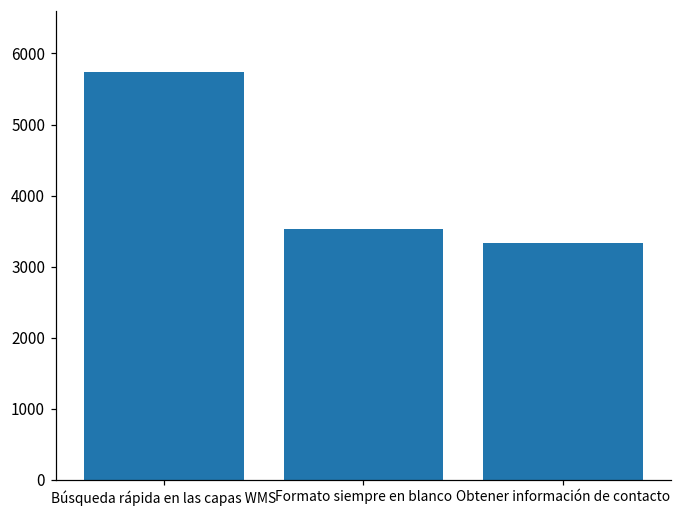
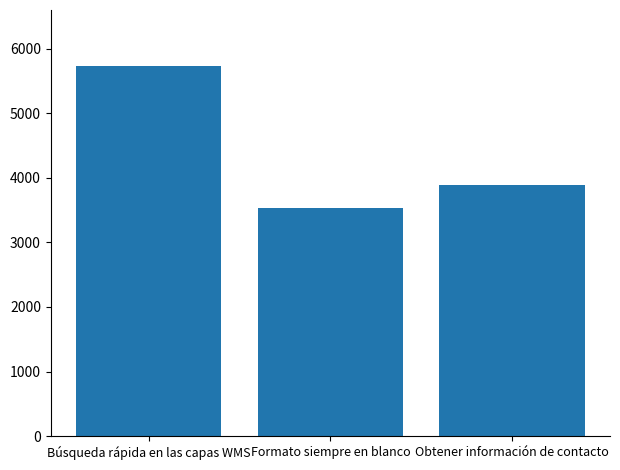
Obtener información de contacto: 3300 -> 3900
